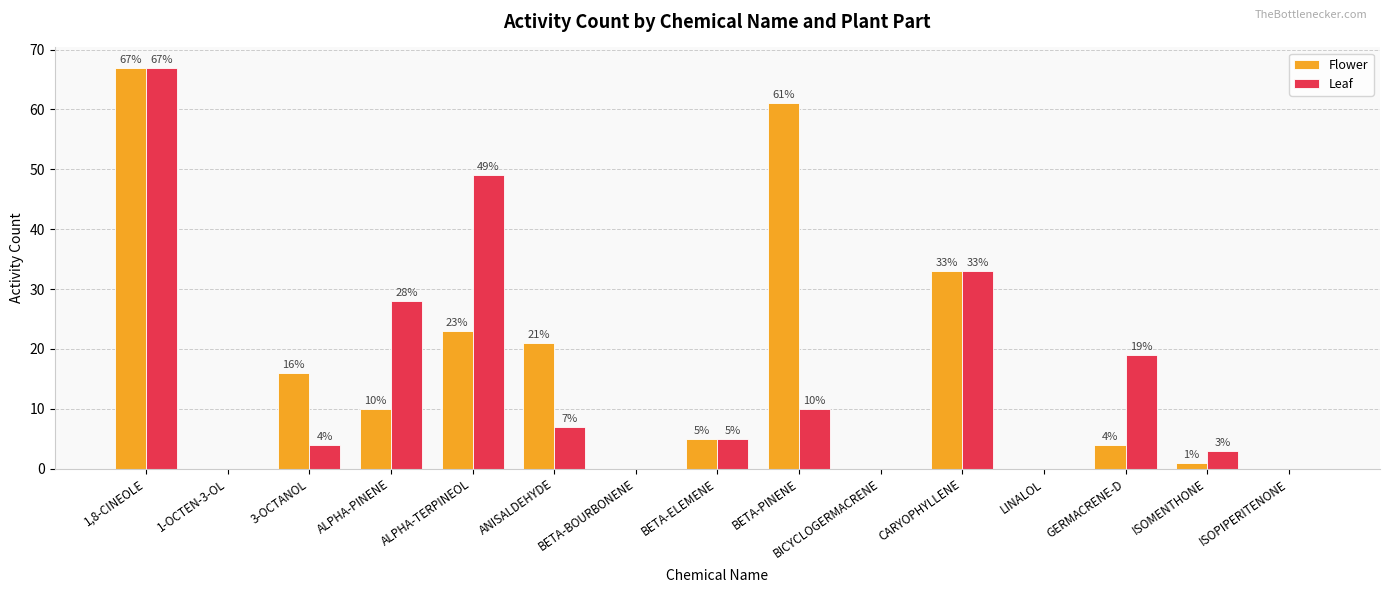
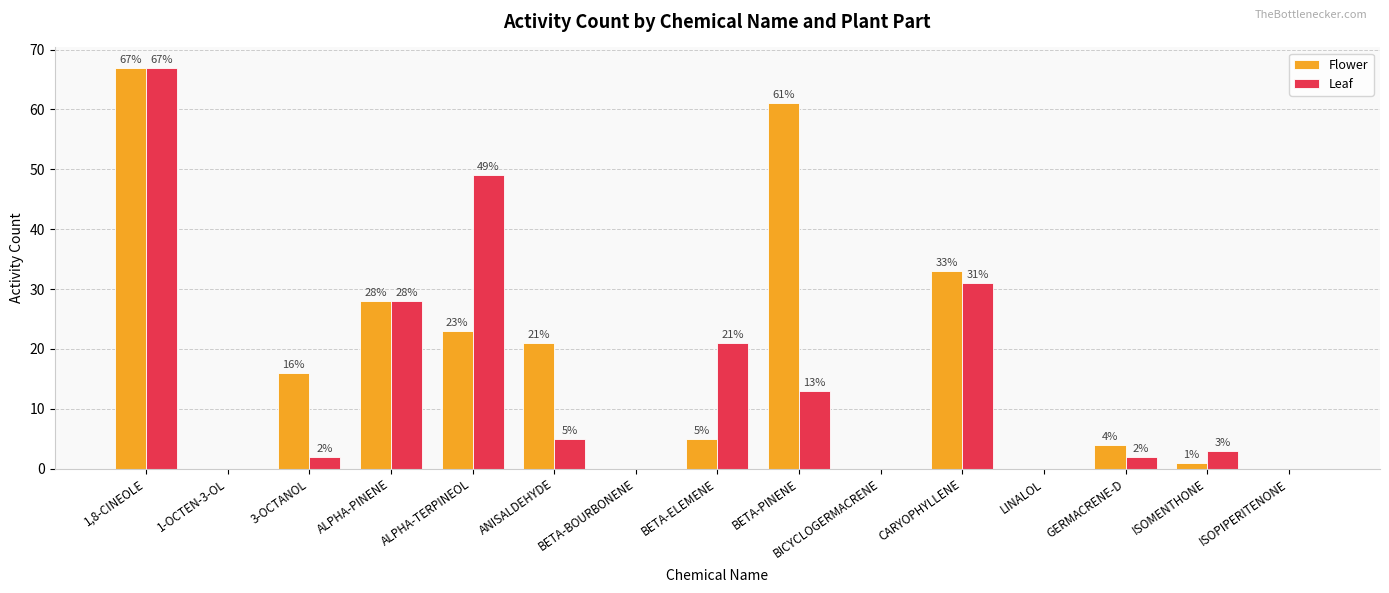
Leaf, 3-OCTANOL: 4% -> 2%
Flower, ALPHA-PINENE: 10% -> 28%
Leaf, ANISALDEHYDE: 7% -> 5%
Leaf, BETA-ELEMENE: 5% -> 21%
Leaf, BETA-PINENE: 10% -> 13%
Leaf, CARYOPHYLLENE: 33% -> 31%
Leaf, GERMACRENE-D: 19% -> 2%
